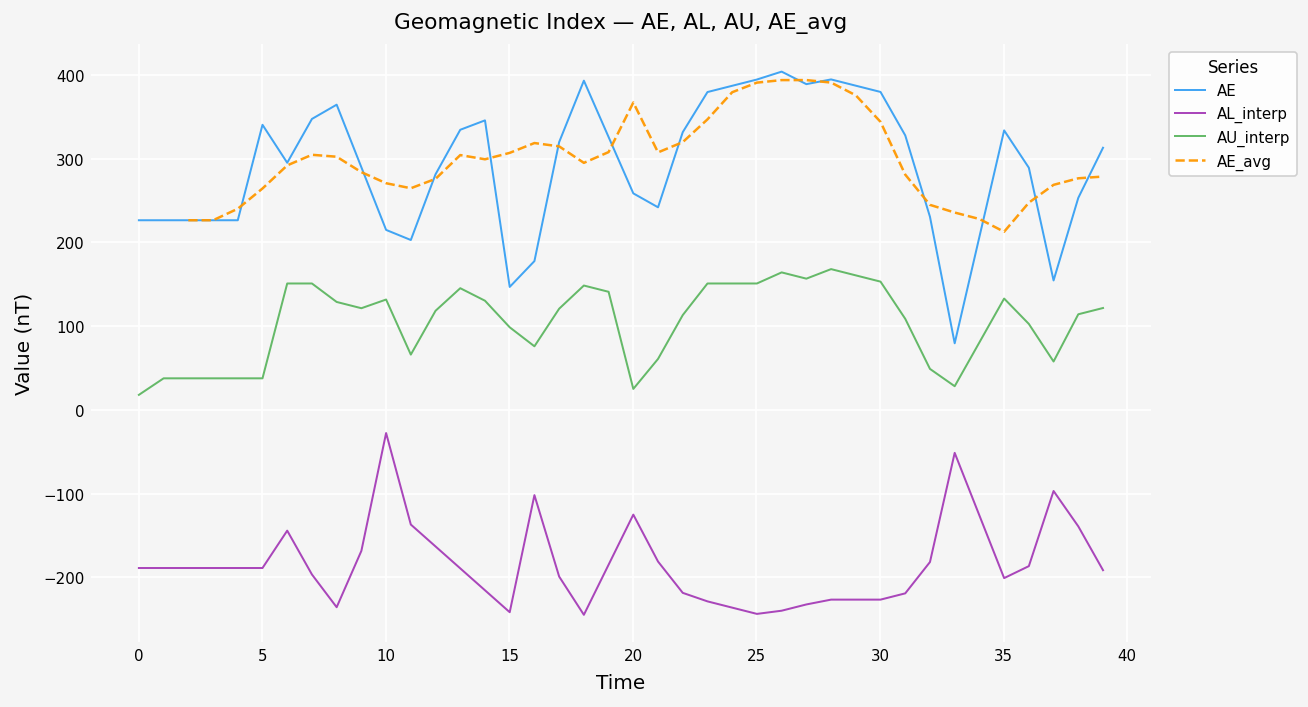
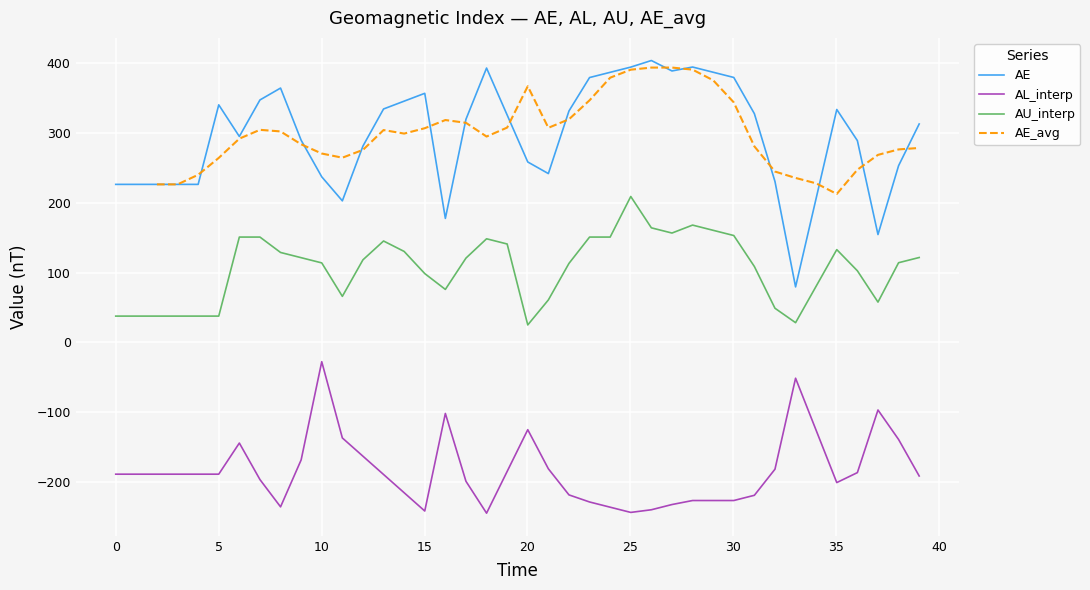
AU_interp, 0: 20 -> 40
AE, 10: 210 -> 240
AU_interp, 10: 130 -> 110
AE, 15: 150 -> 360
AU_interp, 25: 150 -> 210
